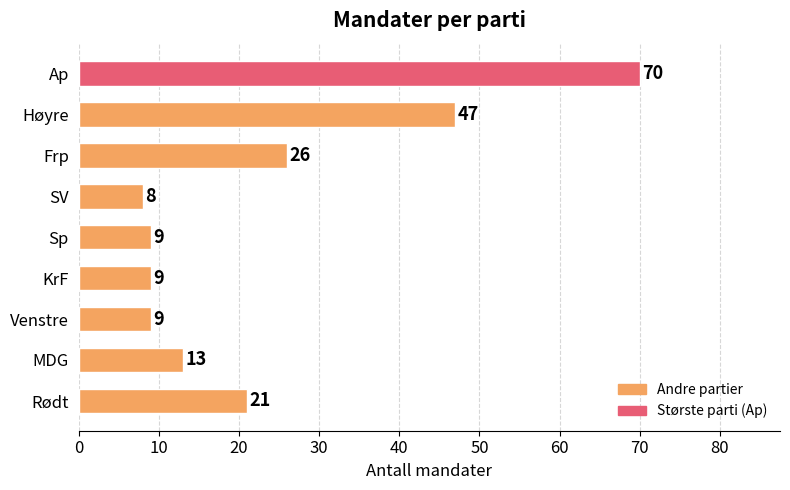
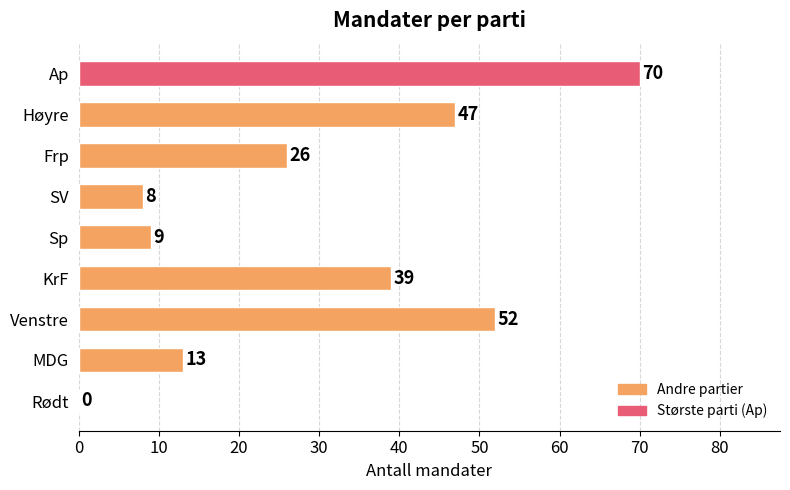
KrF: 9 -> 39
Venstre: 9 -> 52
Rødt: 21 -> 0
